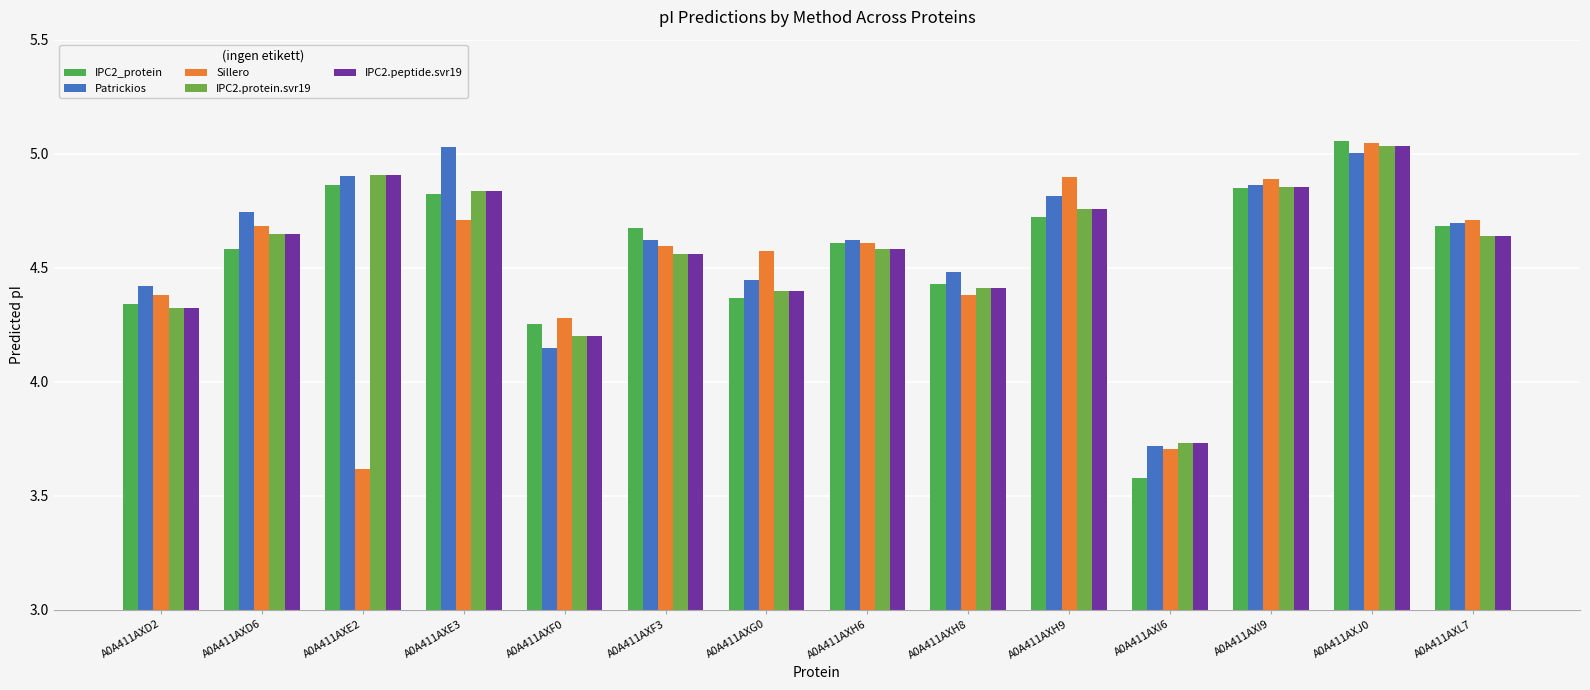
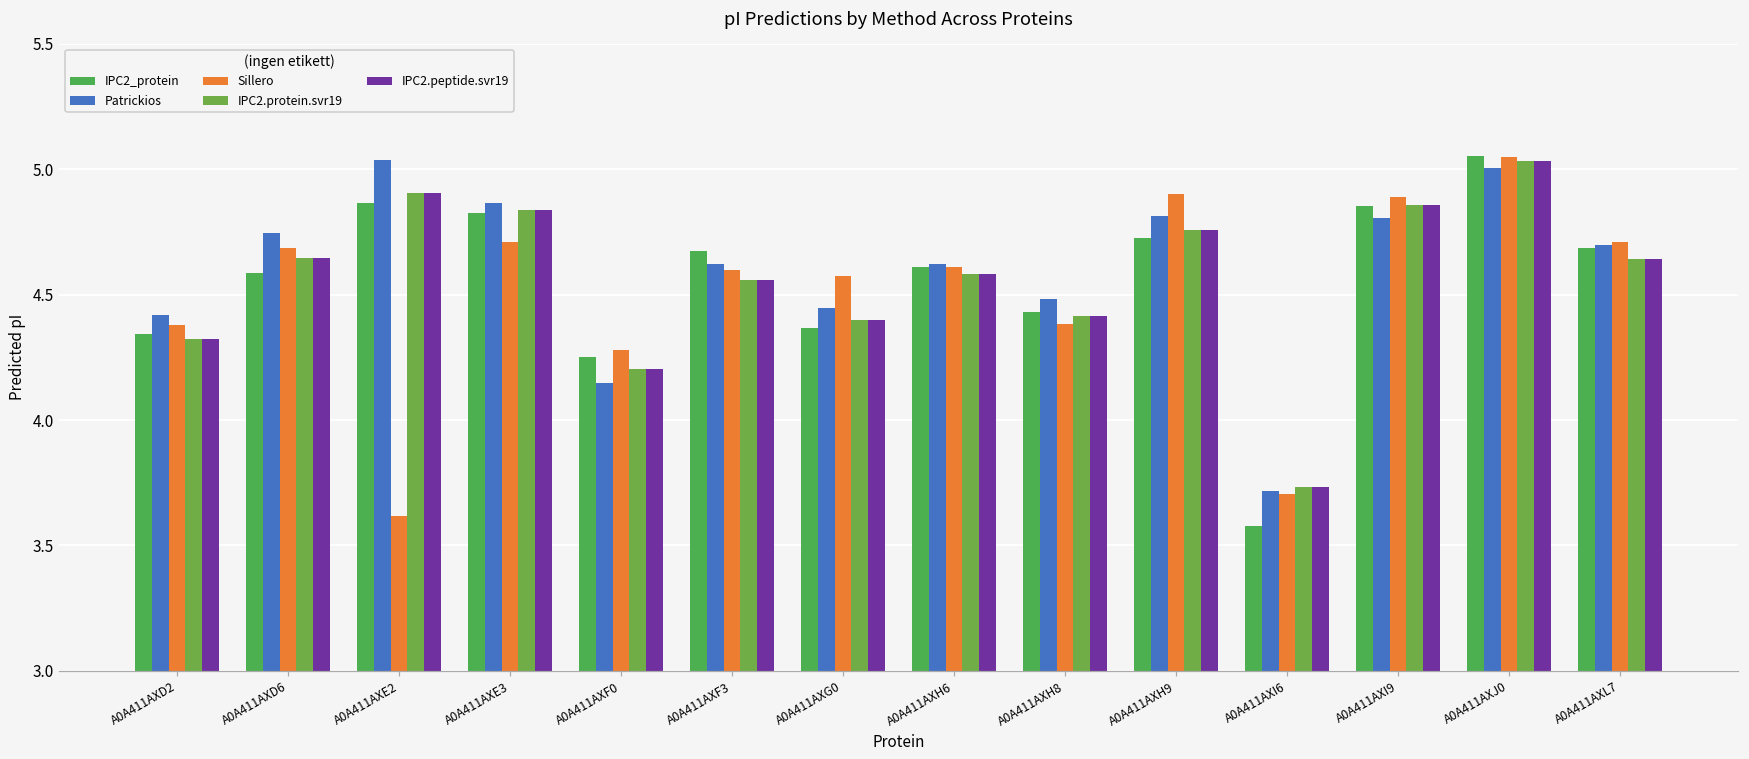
Patrickios, A0A411AXE2: 4.90 -> 5.04
Patrickios, A0A411AXE3: 5.03 -> 4.86
Patrickios, A0A411AXI9: 4.86 -> 4.81
